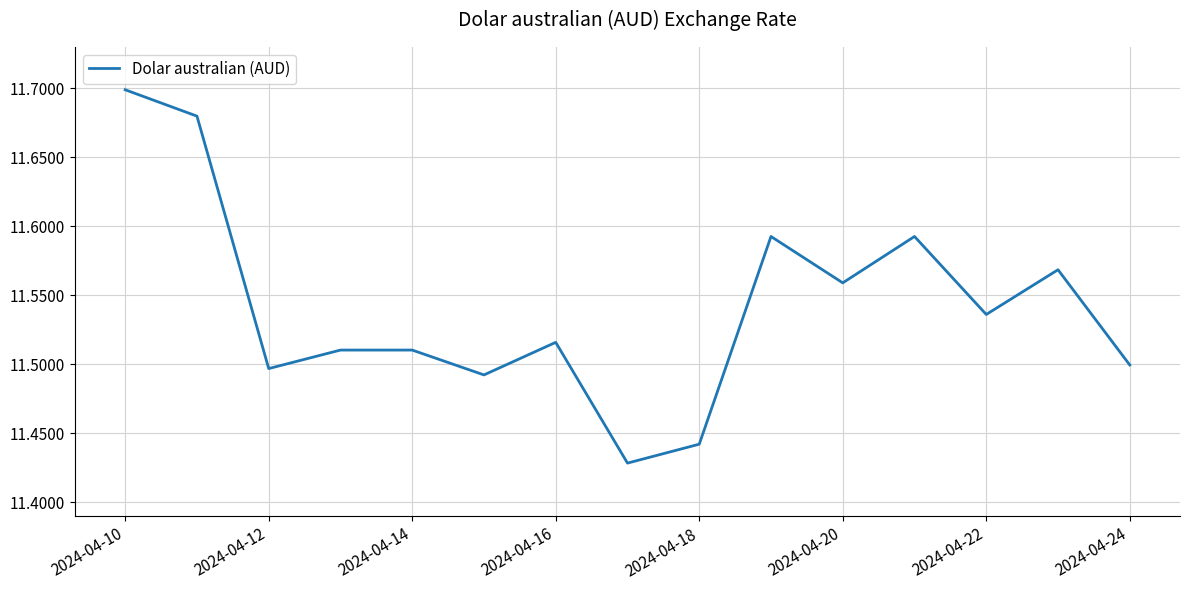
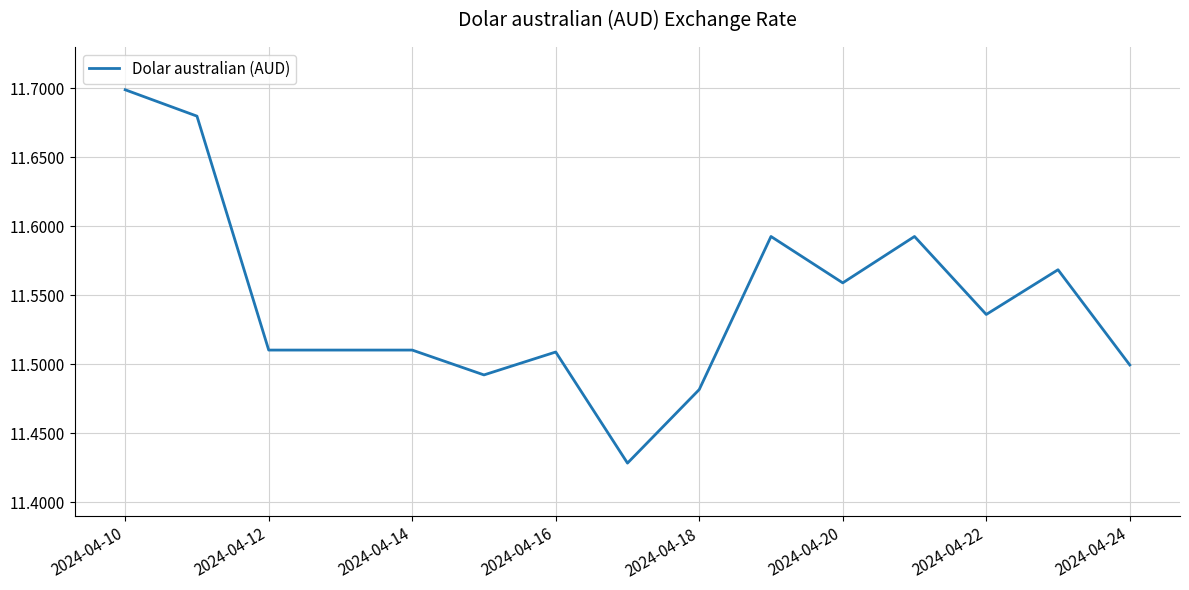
2024-04-12: 11.497 -> 11.510
2024-04-16: 11.516 -> 11.509
2024-04-18: 11.442 -> 11.482
